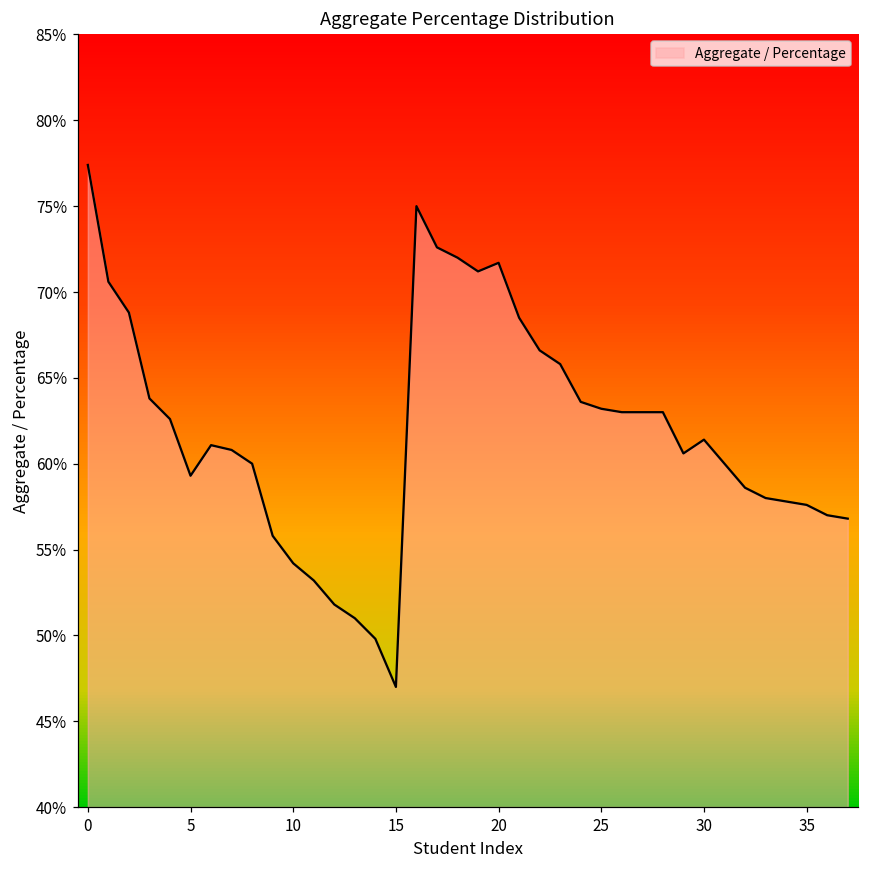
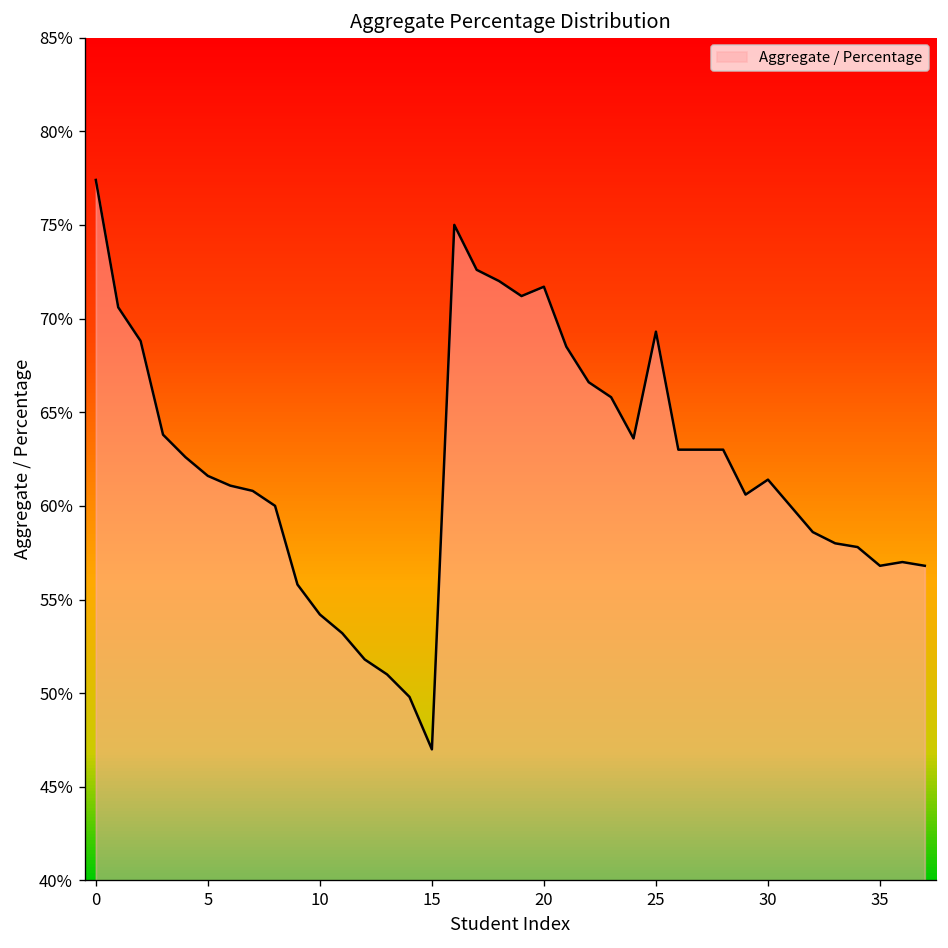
5: 59.3% -> 61.6%
25: 63.2% -> 69.3%
35: 57.6% -> 56.8%
